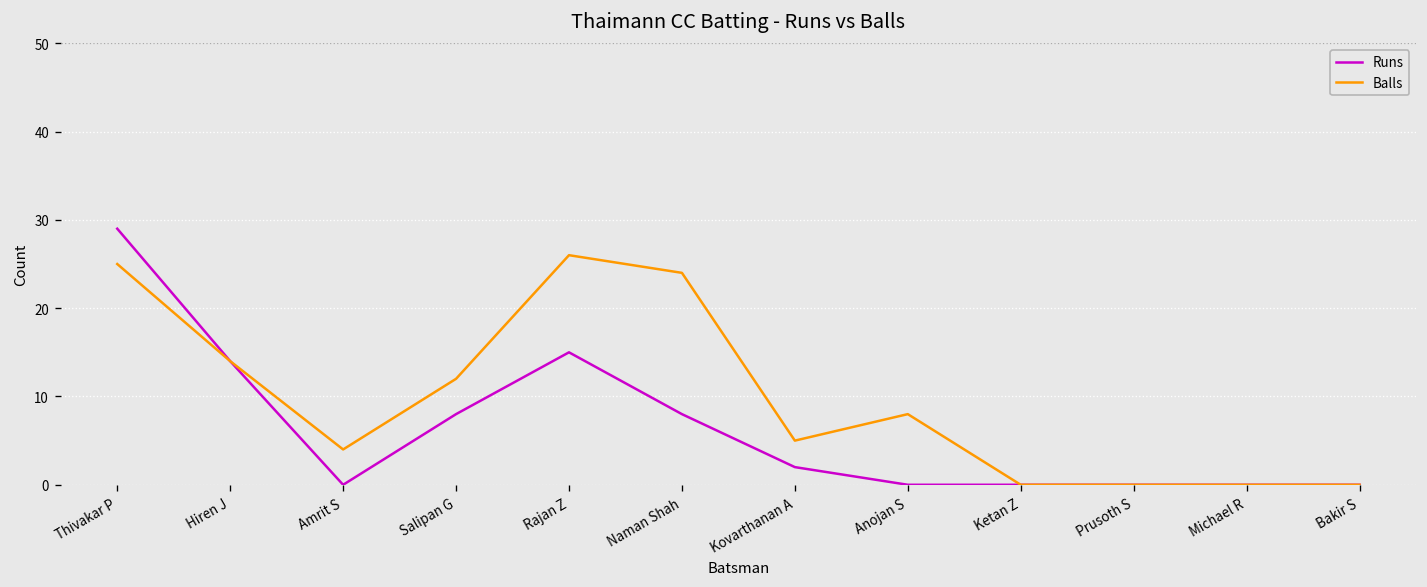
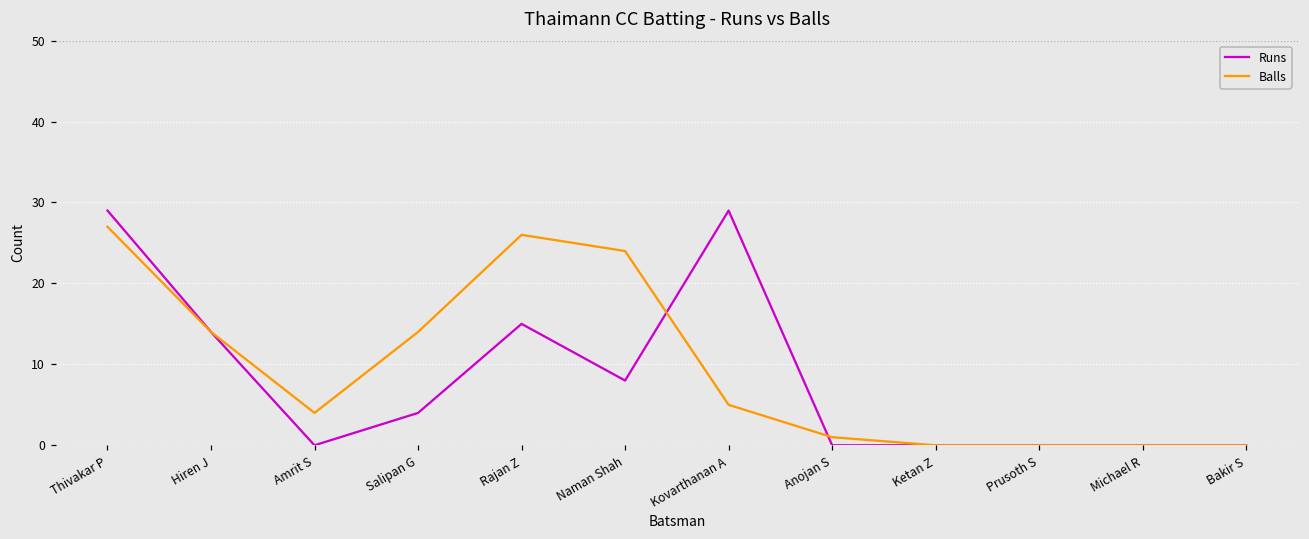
Balls, Thivakar P: 25 -> 27
Runs, Salipan G: 8 -> 4
Balls, Salipan G: 12 -> 14
Runs, Kovarthanan A: 2 -> 29
Balls, Anojan S: 8 -> 1
